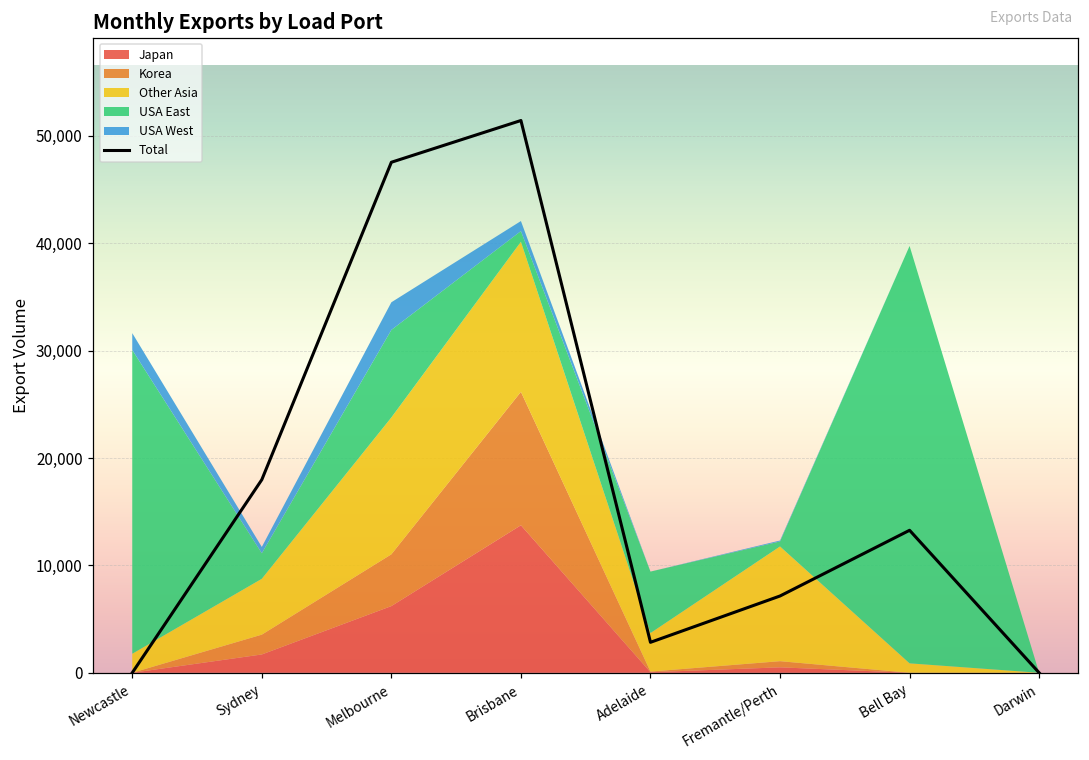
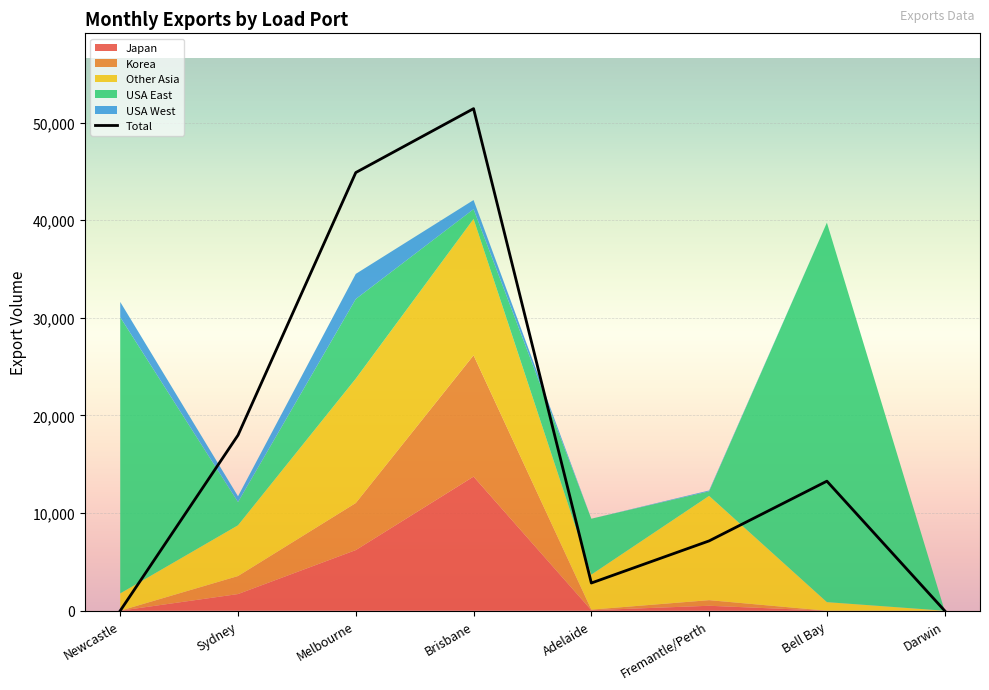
Total, Melbourne: 48,000 -> 45,000
